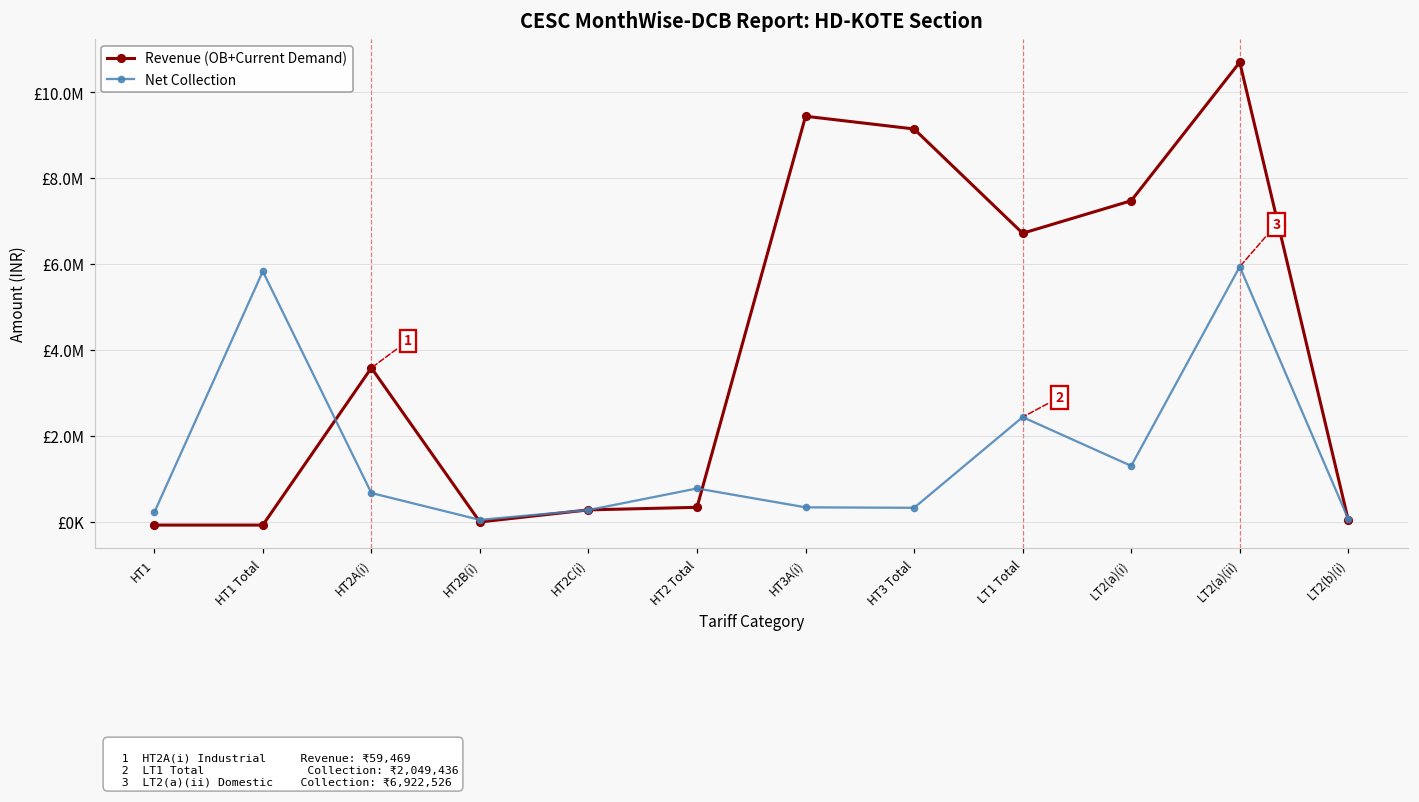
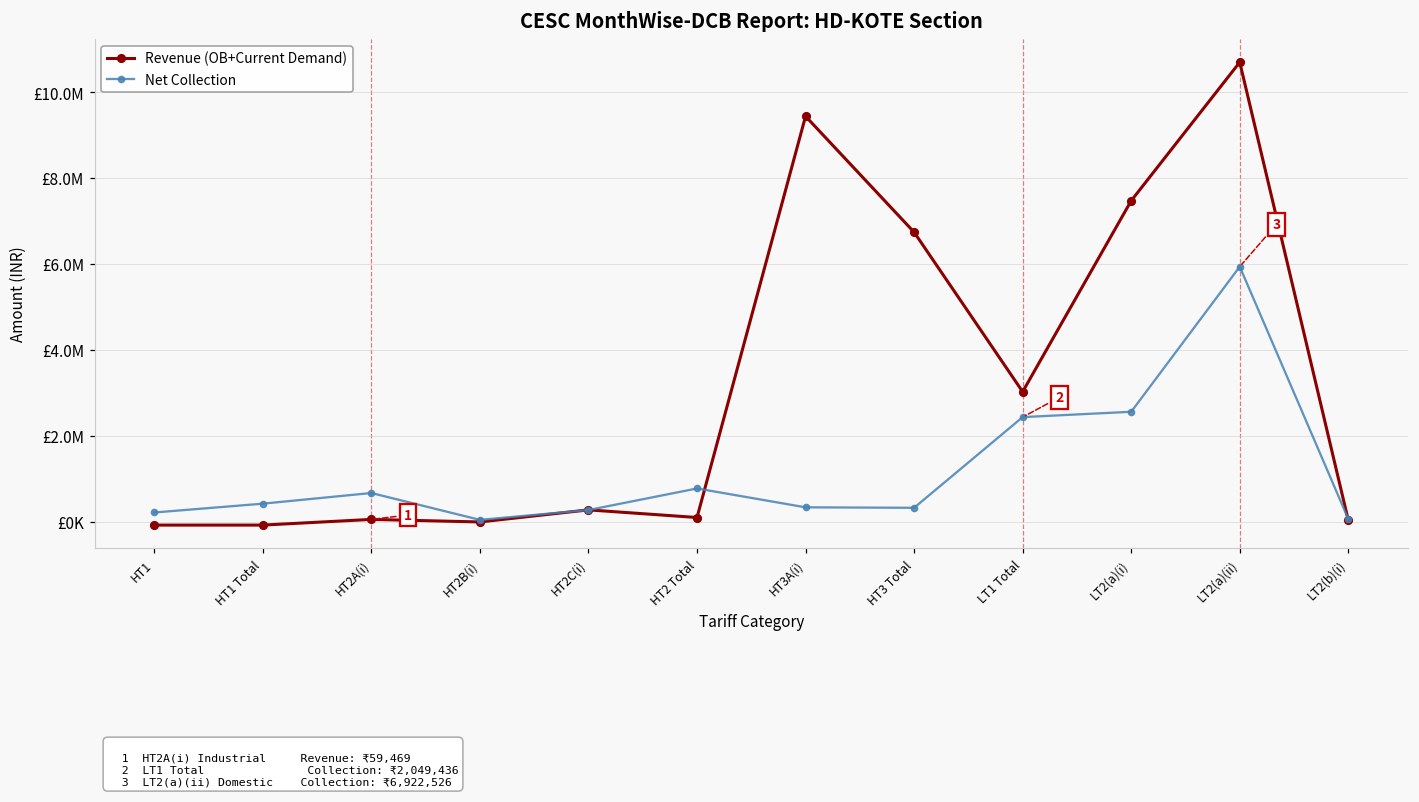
Net Collection, HT1 Total: £5800000 -> £400000
Revenue (OB+Current Demand), HT2A(i): £3600000 -> £100000
Revenue (OB+Current Demand), HT2 Total: £300000 -> £100000
Revenue (OB+Current Demand), HT3 Total: £9100000 -> £6700000
Revenue (OB+Current Demand), LT1 Total: £6700000 -> £3000000
Net Collection, LT2(a)(i): £1300000 -> £2600000
